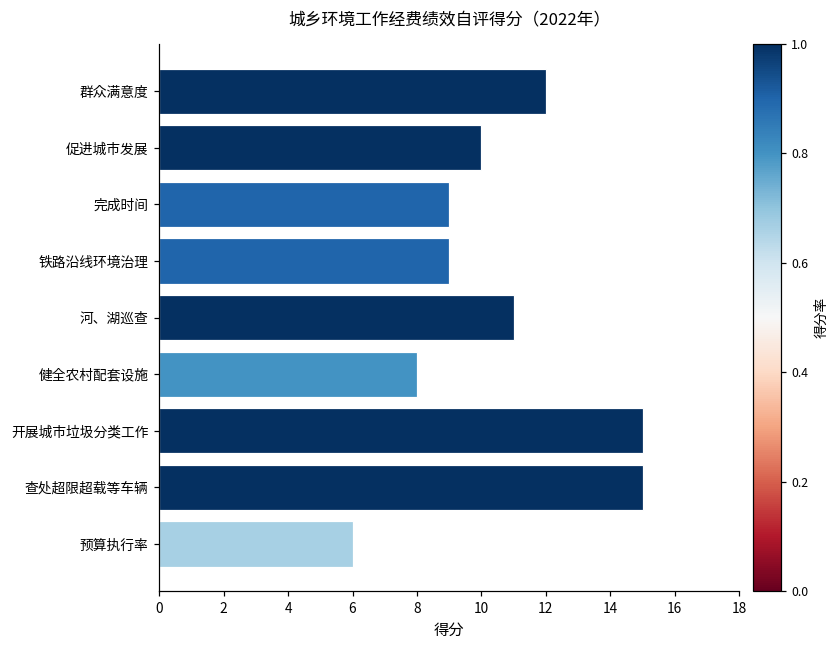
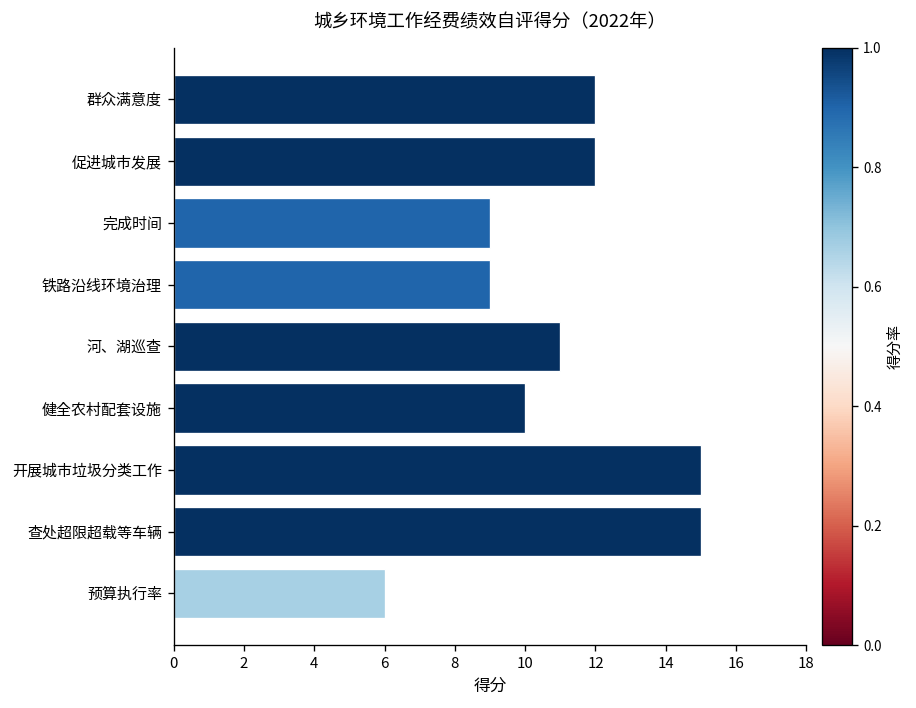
促进城市发展: 10 -> 12
健全农村配套设施: 8 -> 10
